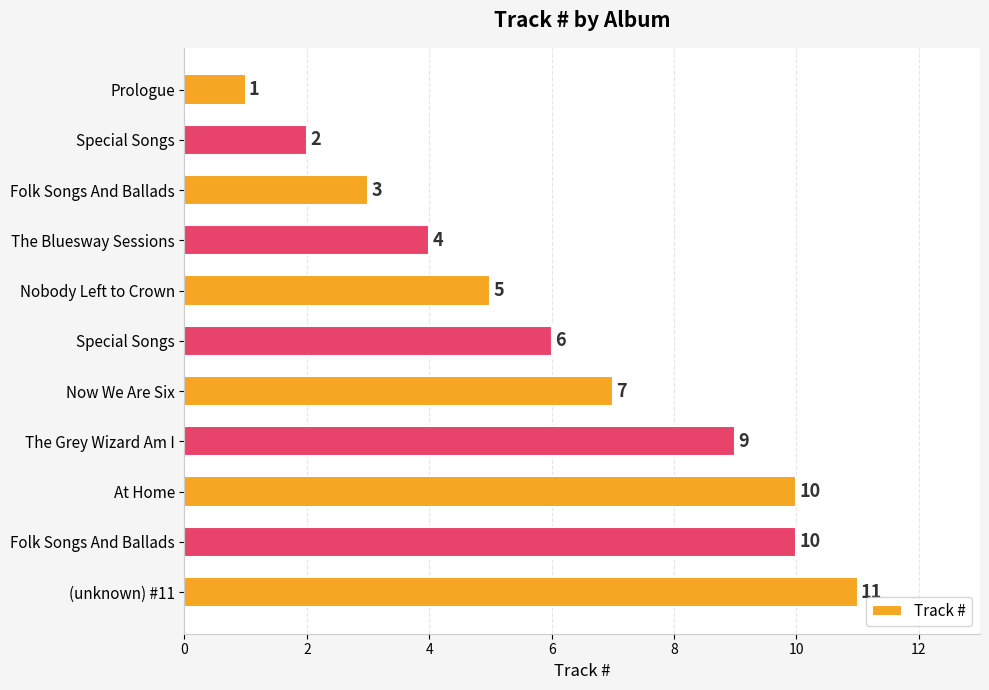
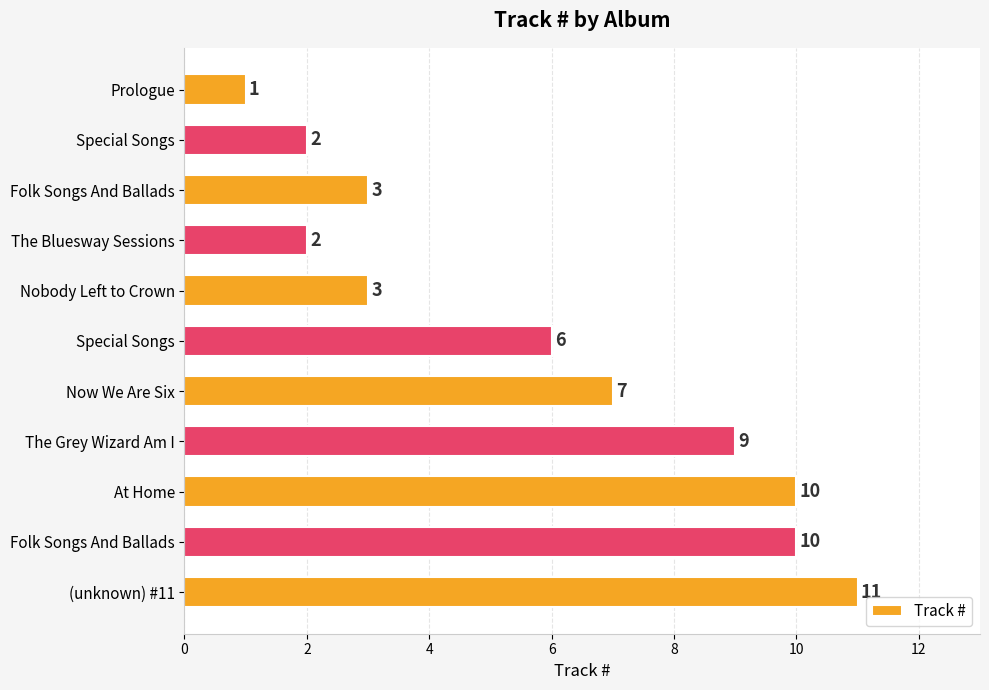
The Bluesway Sessions: 4 -> 2
Nobody Left to Crown: 5 -> 3
